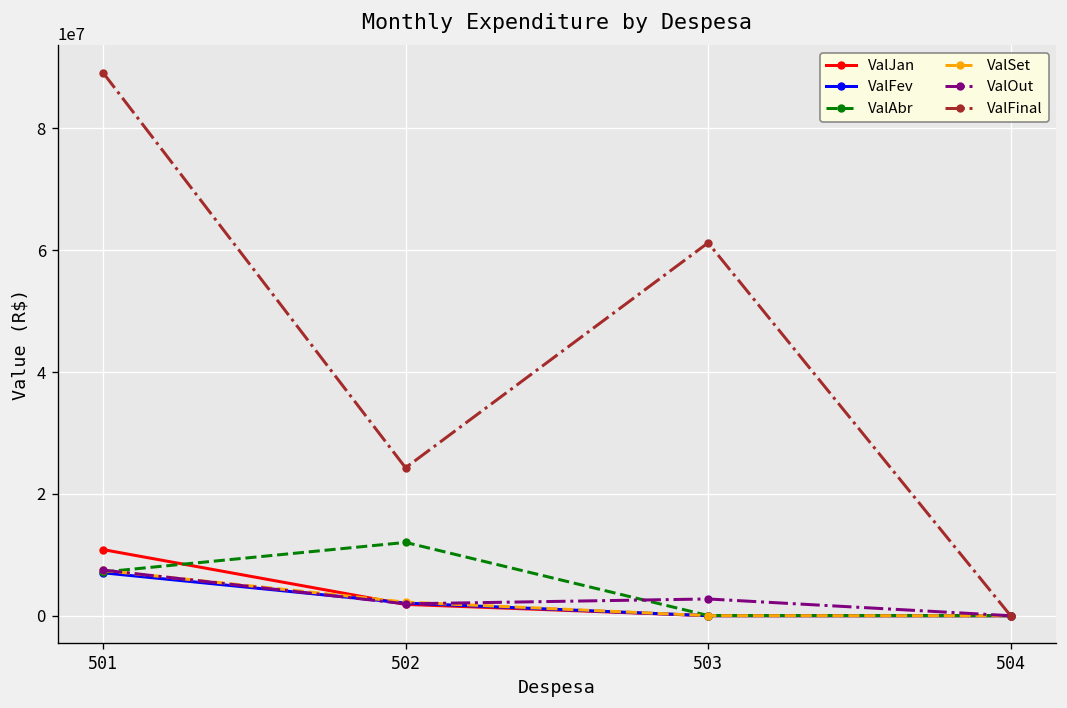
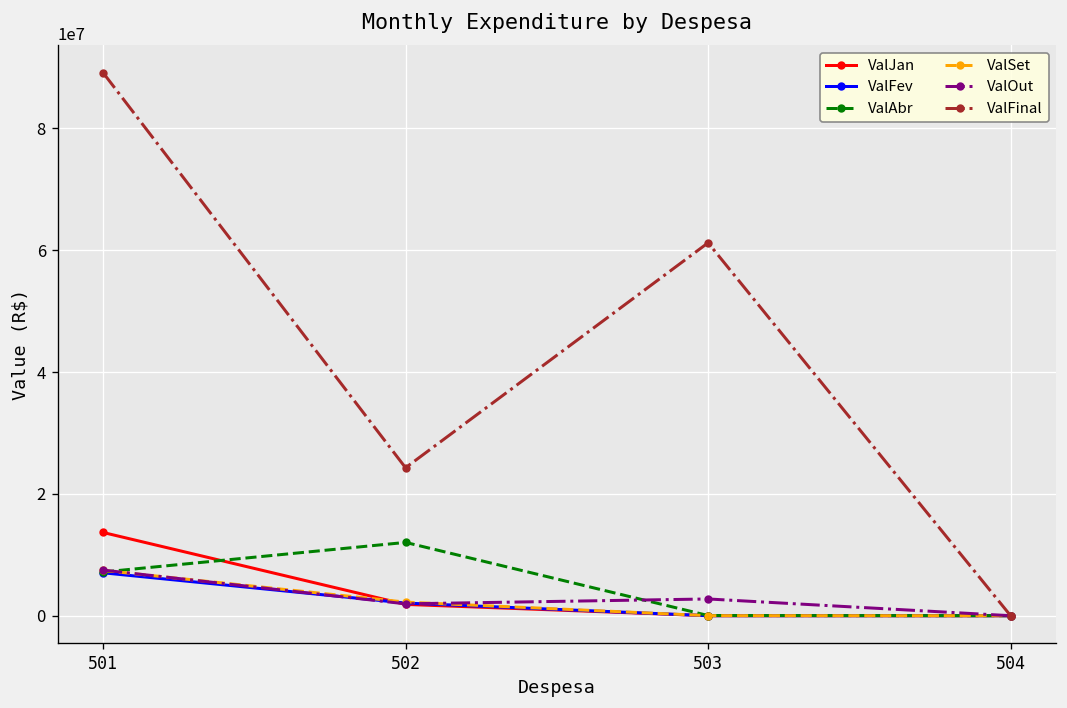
ValJan, 501: 11000000 -> 14000000
